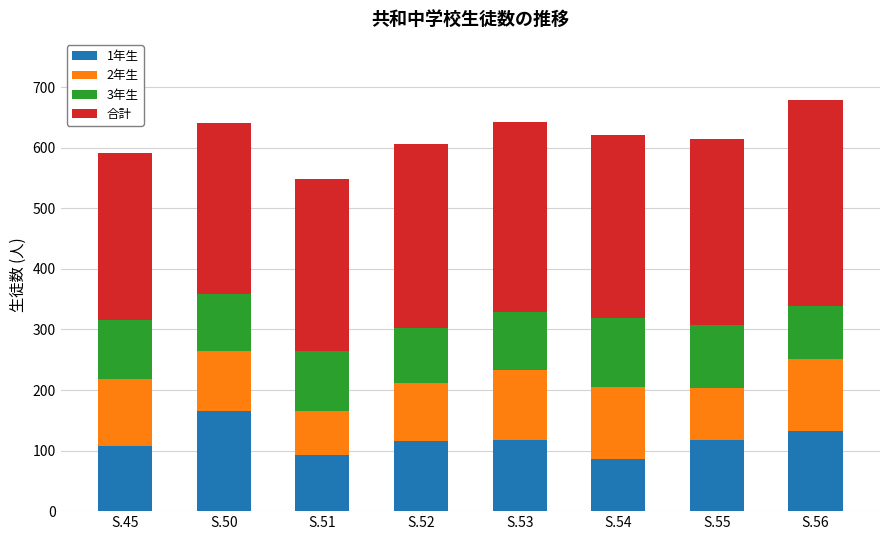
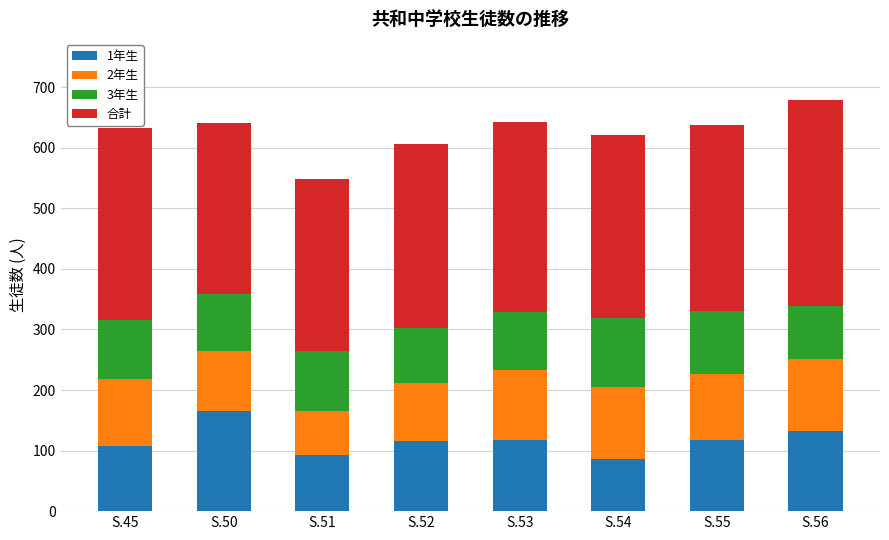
合計, S.45: 280 -> 320
2年生, S.55: 90 -> 110
